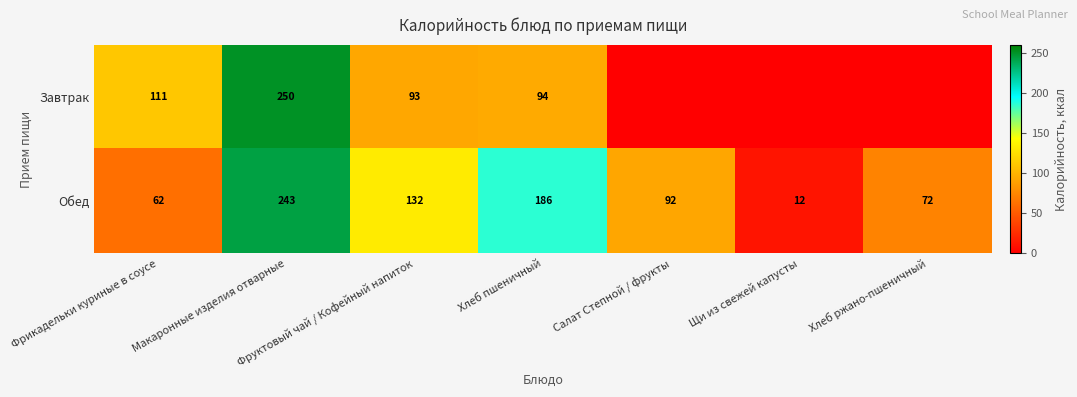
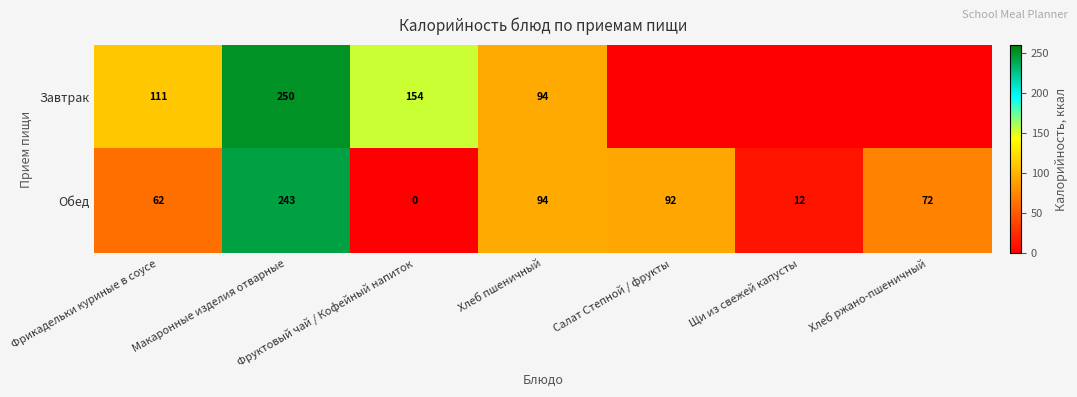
Завтрак, Фруктовый чай / Кофейный напиток: 93 -> 154
Обед, Фруктовый чай / Кофейный напиток: 132 -> 0
Обед, Хлеб пшеничный: 186 -> 94
